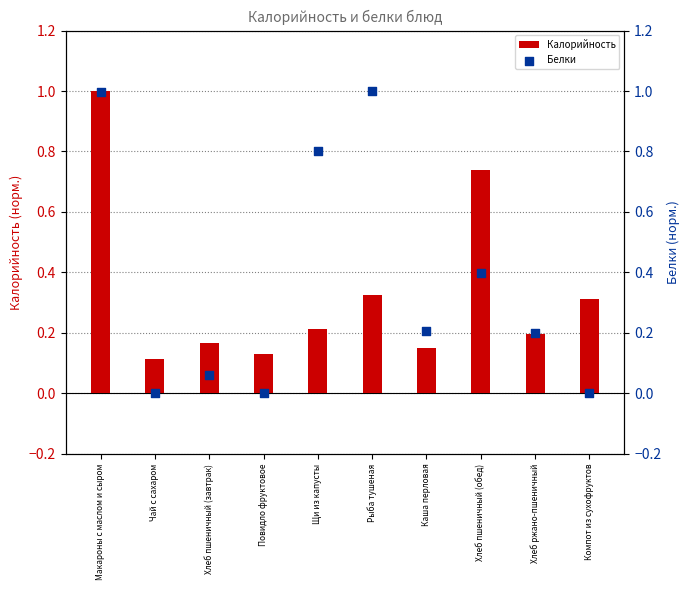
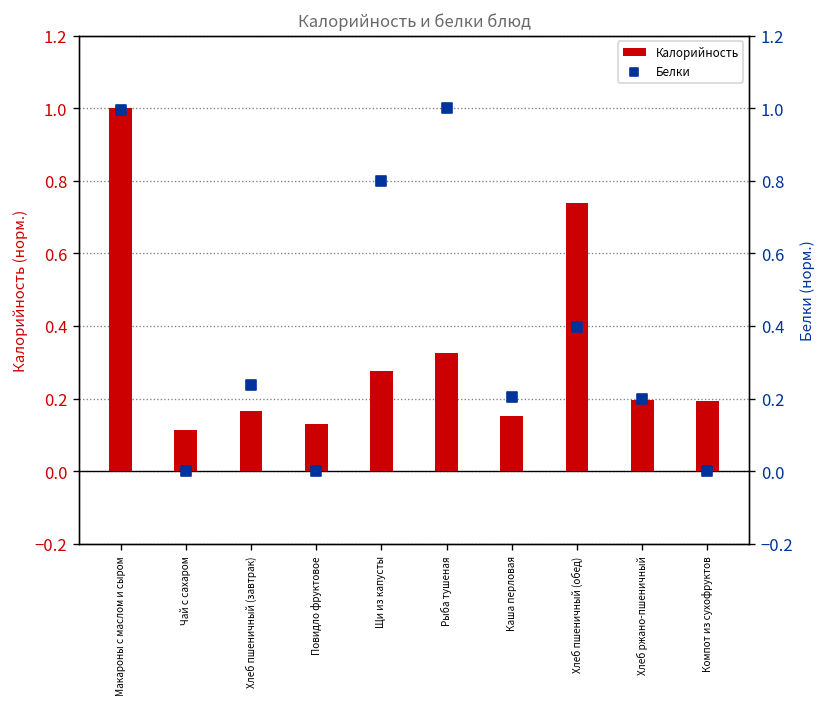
Калорийность, Щи из капусты: 0.21 -> 0.28
Калорийность, Компот из сухофруктов: 0.31 -> 0.19
Белки, Хлеб пшеничный (завтрак): 0.06 -> 0.24
